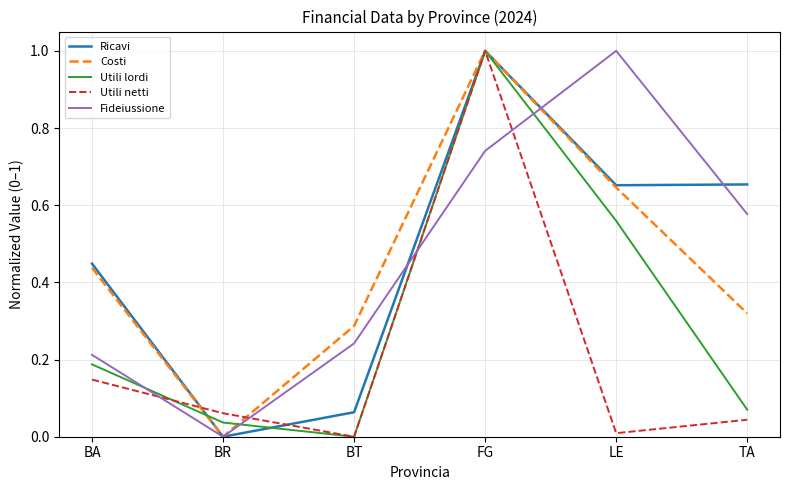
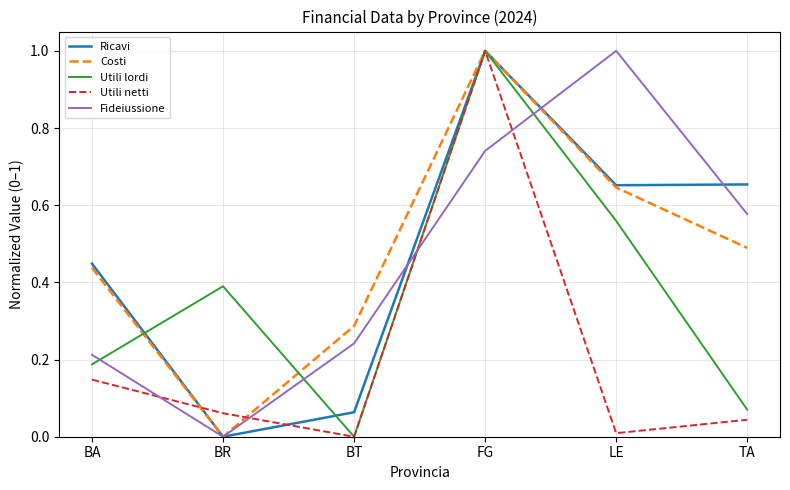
Utili lordi, BR: 0.04 -> 0.39
Costi, TA: 0.32 -> 0.49
